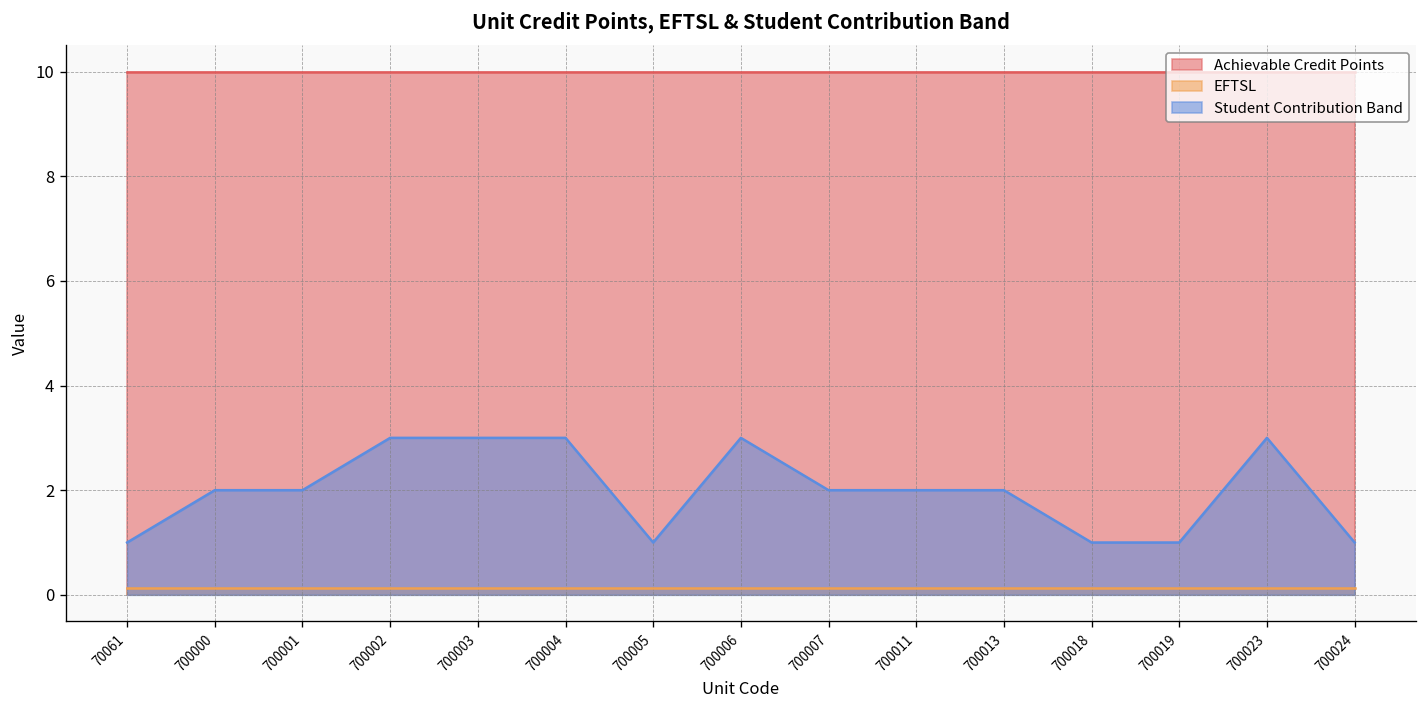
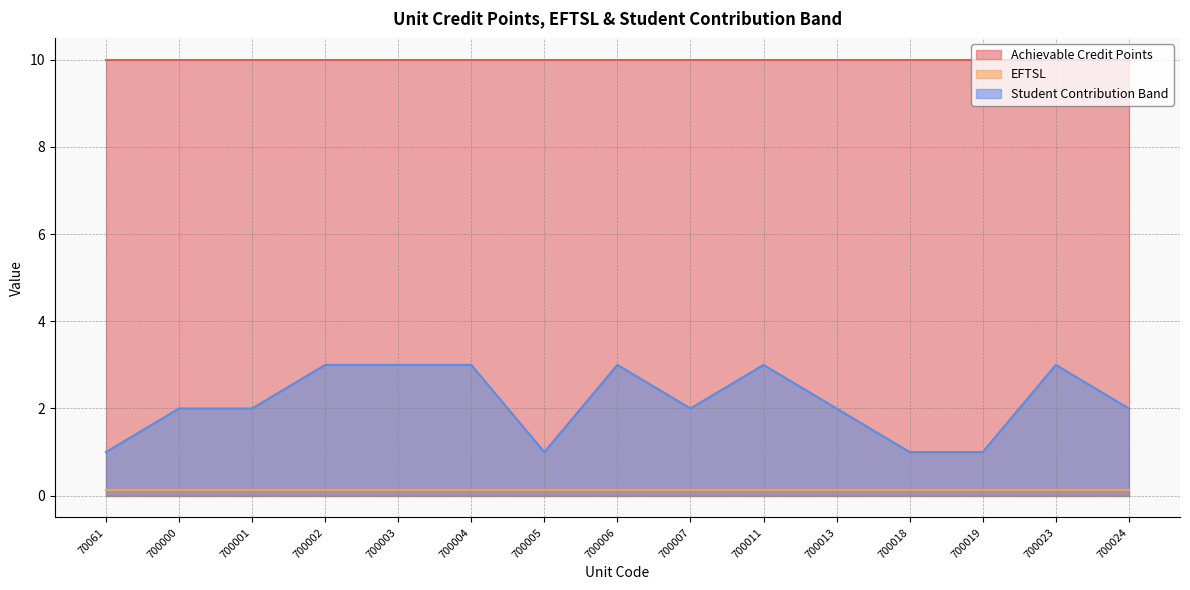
Student Contribution Band, 700011: 2 -> 3
Student Contribution Band, 700024: 1 -> 2
